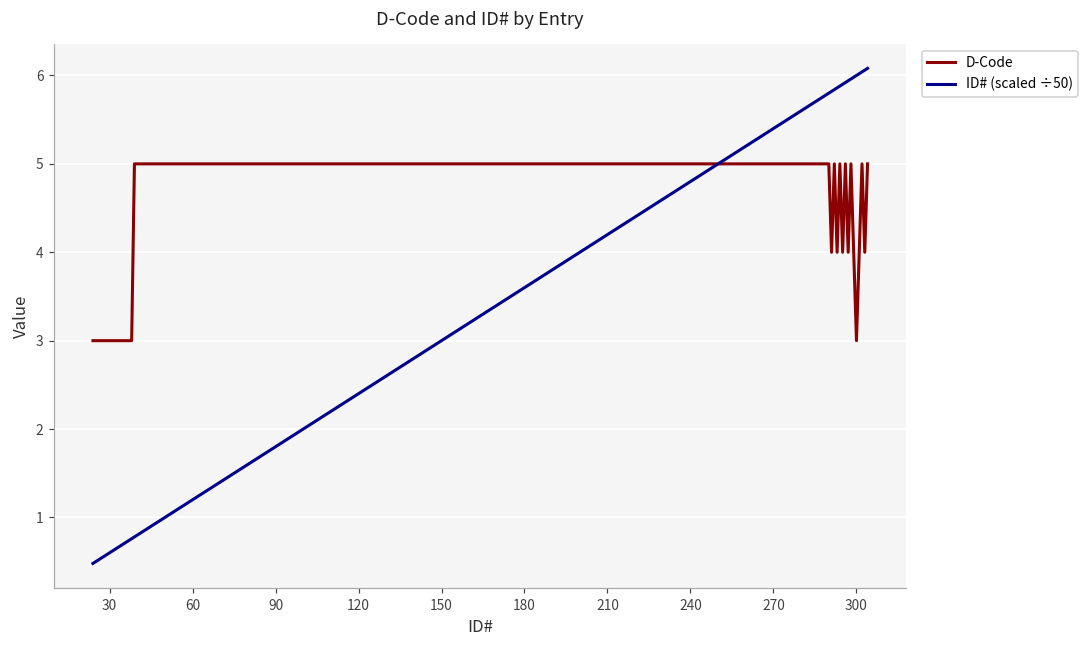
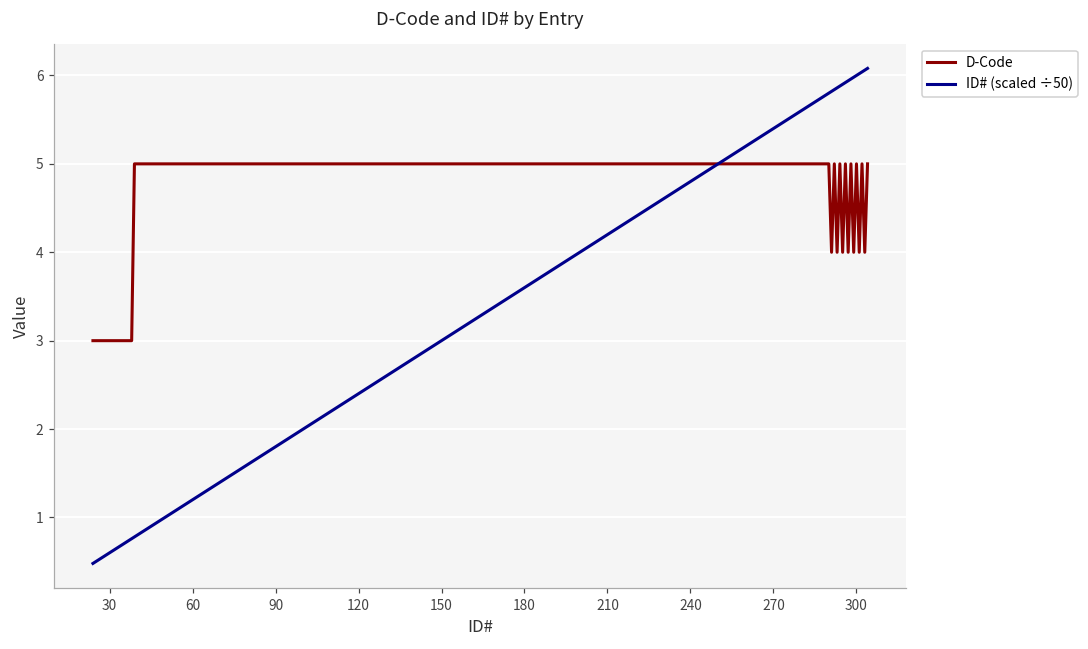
D-Code, 300: 3 -> 5
